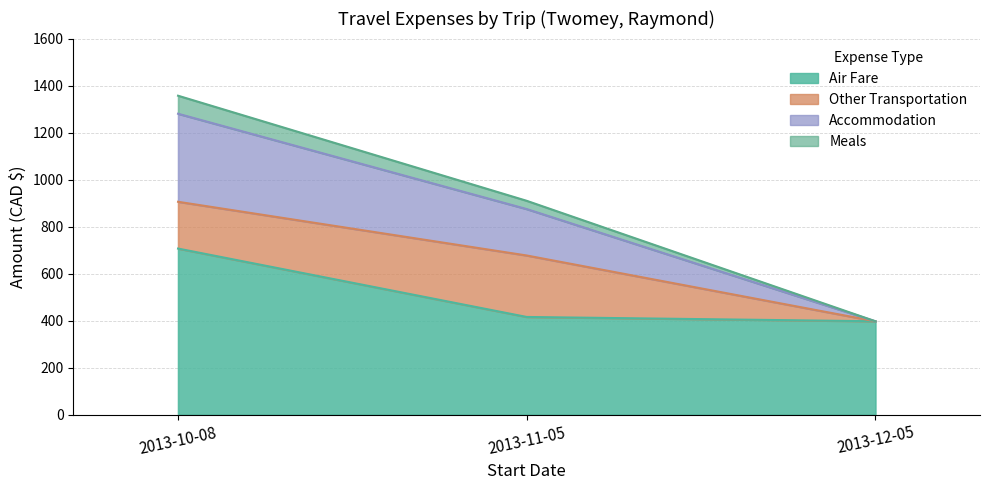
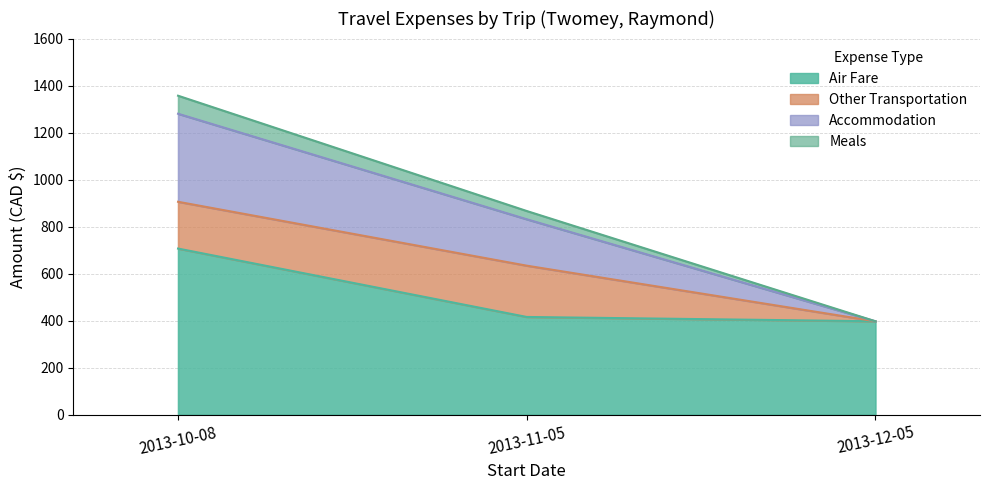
Other Transportation, 2013-11-05: 260 -> 220
